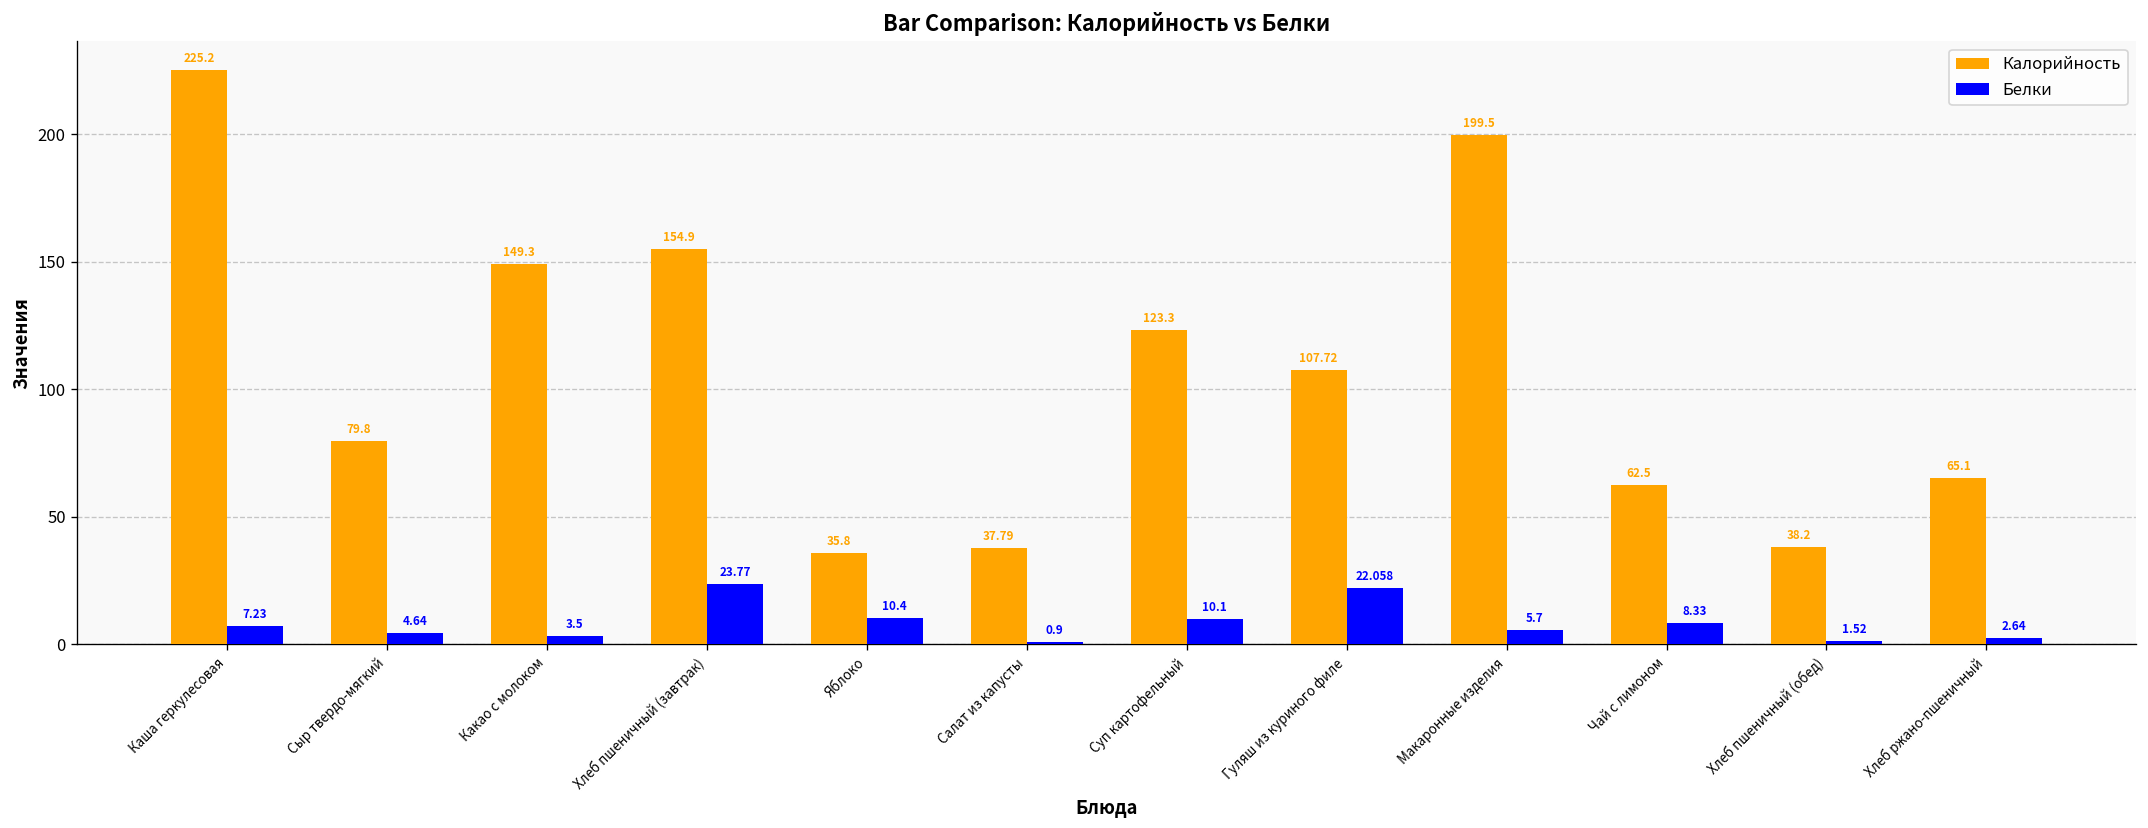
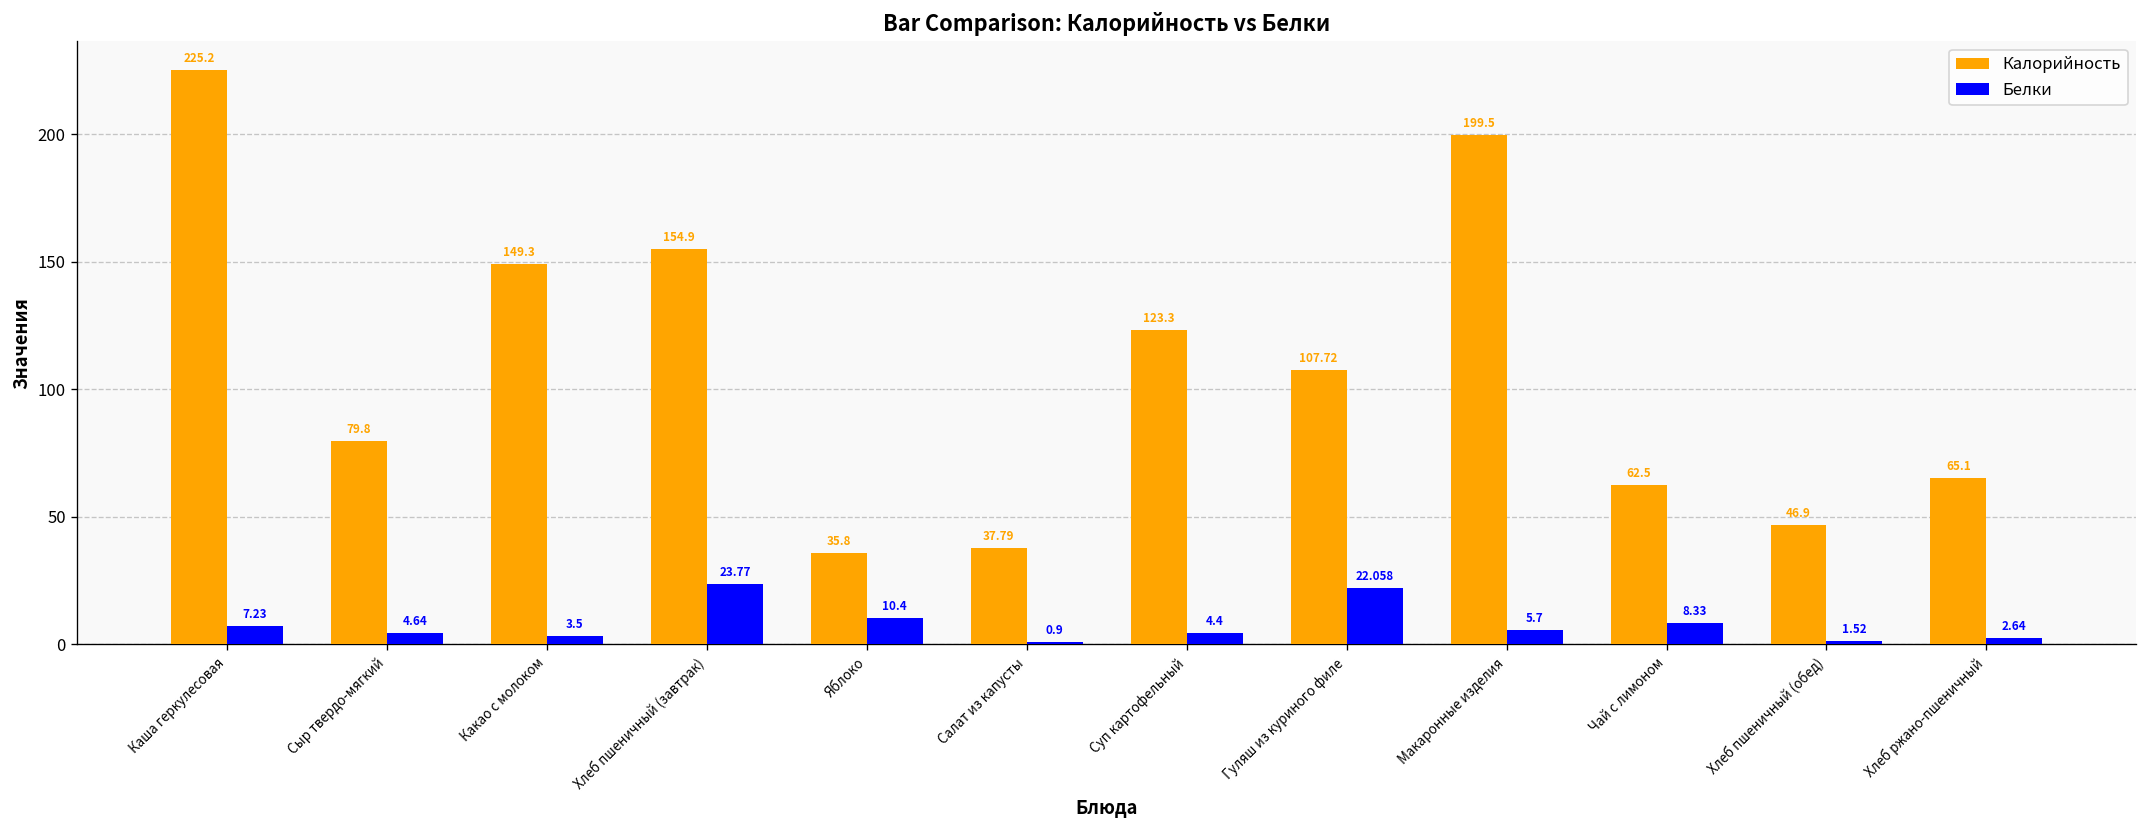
Белки, Суп картофельный: 10.1 -> 4.4
Калорийность, Хлеб пшеничный (обед): 38.2 -> 46.9
